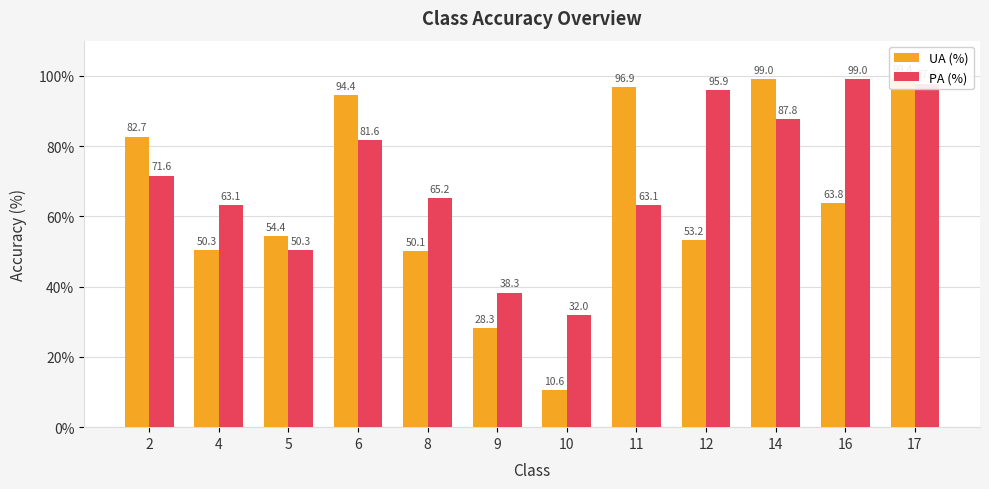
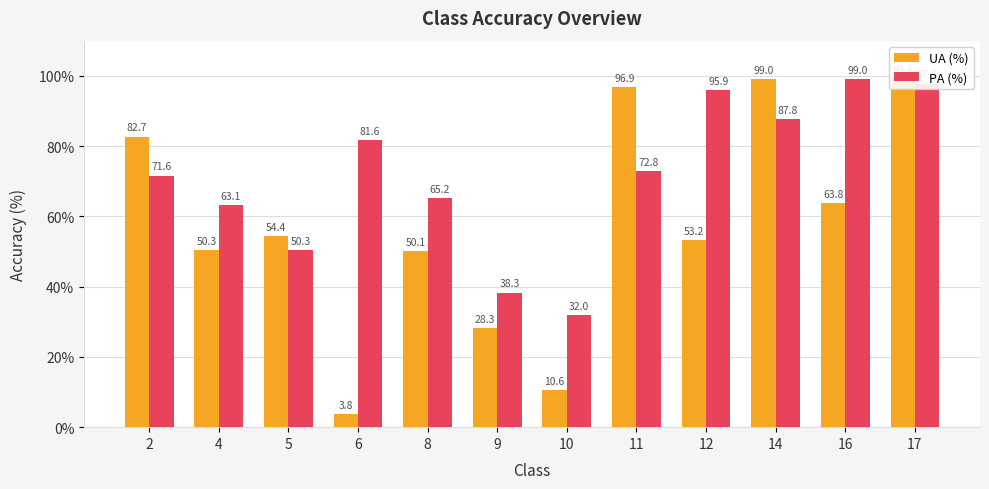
UA (%), 6: 94.4 -> 3.8
PA (%), 11: 63.1 -> 72.8
